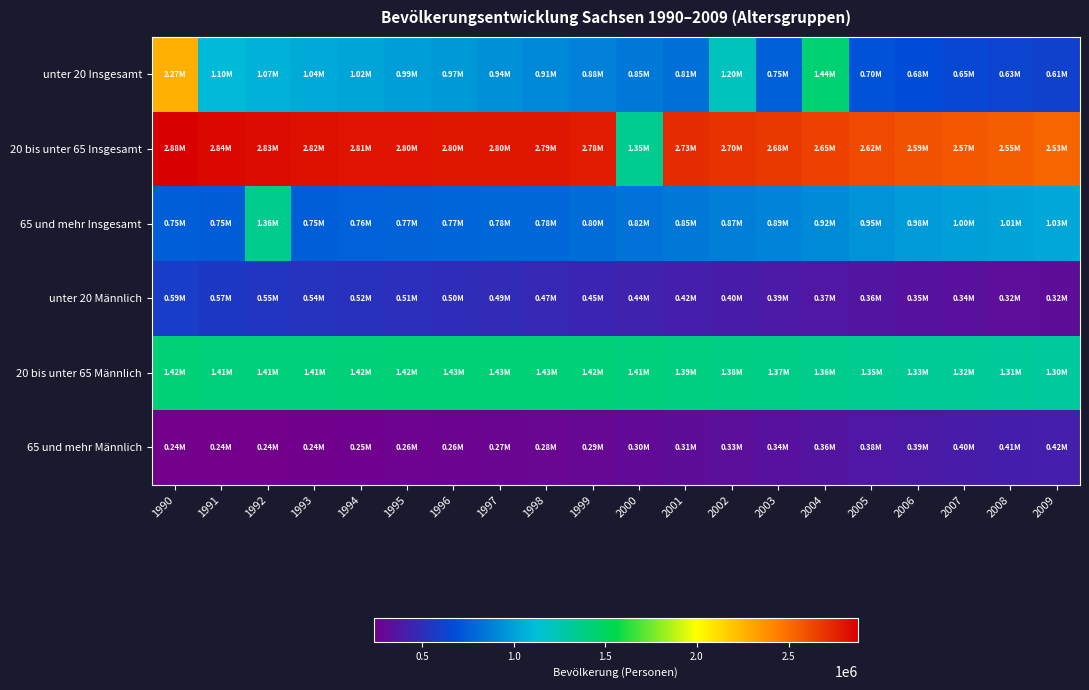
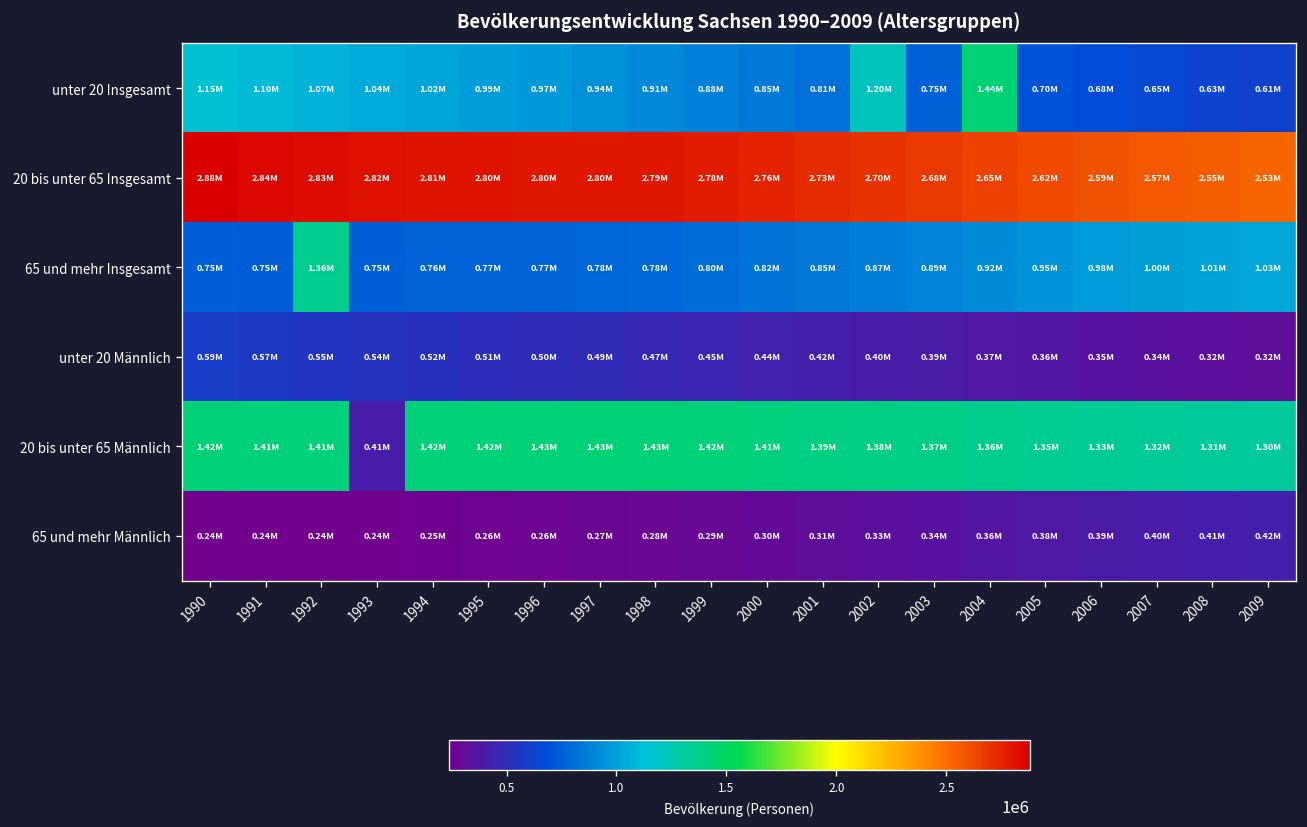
unter 20 Insgesamt, 1990: 2.27M -> 1.15M
20 bis unter 65 Insgesamt, 2000: 1.35M -> 2.76M
20 bis unter 65 Männlich, 1993: 1.41M -> 0.41M
